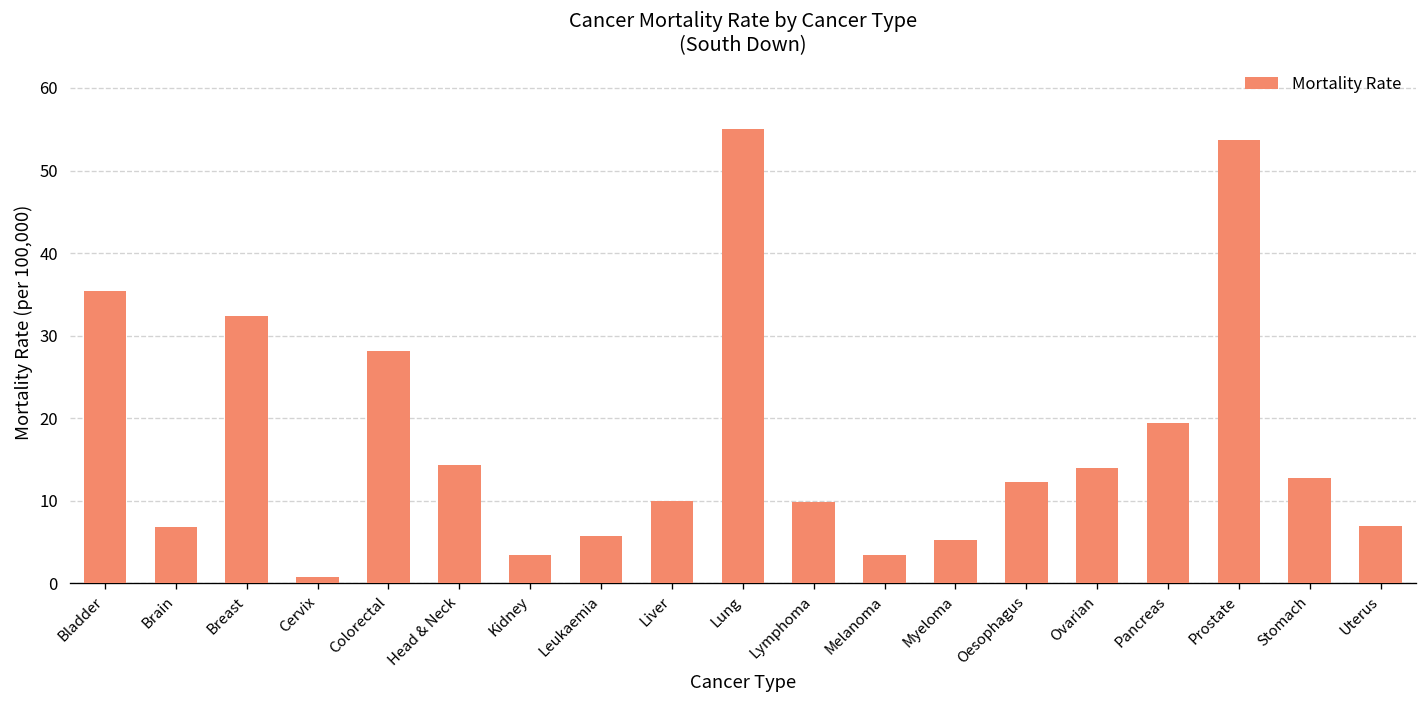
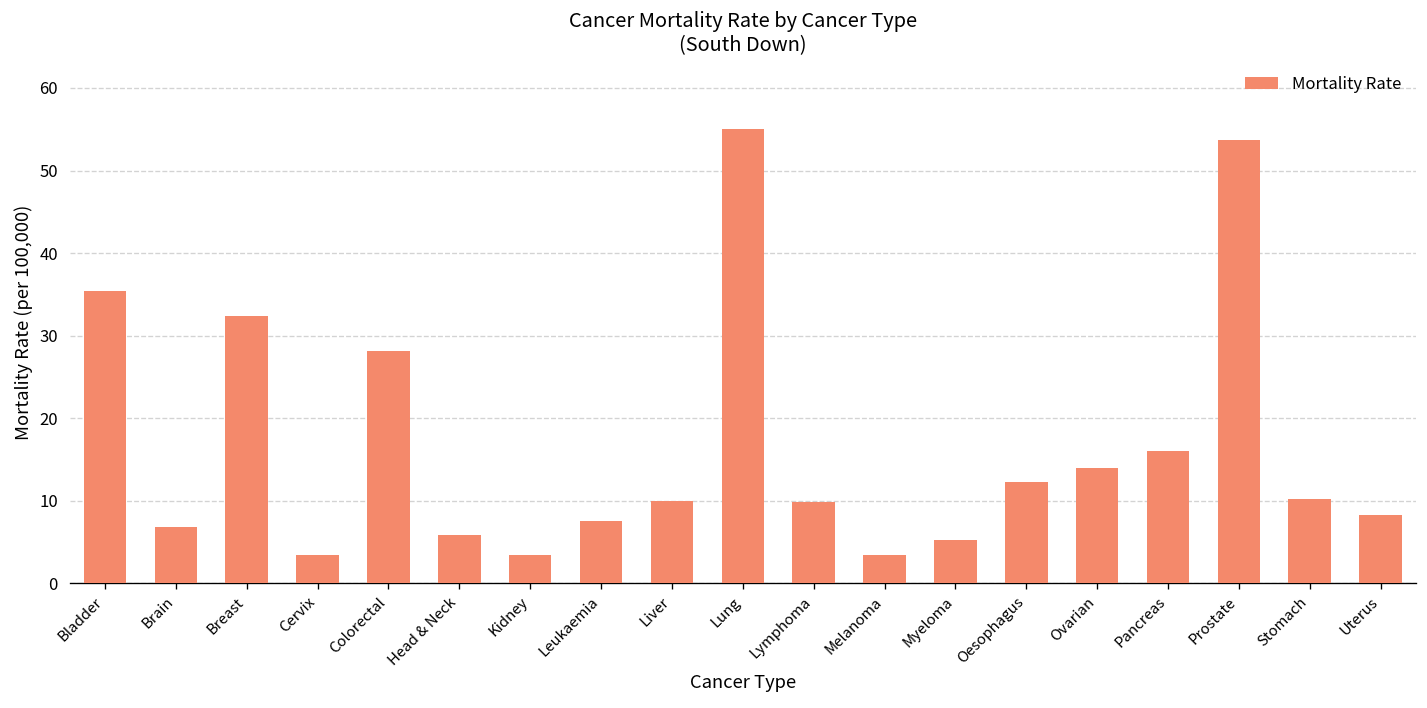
Cervix: 1 -> 3
Head & Neck: 14 -> 6
Leukaemia: 6 -> 8
Pancreas: 19 -> 16
Stomach: 13 -> 10
Uterus: 7 -> 8
